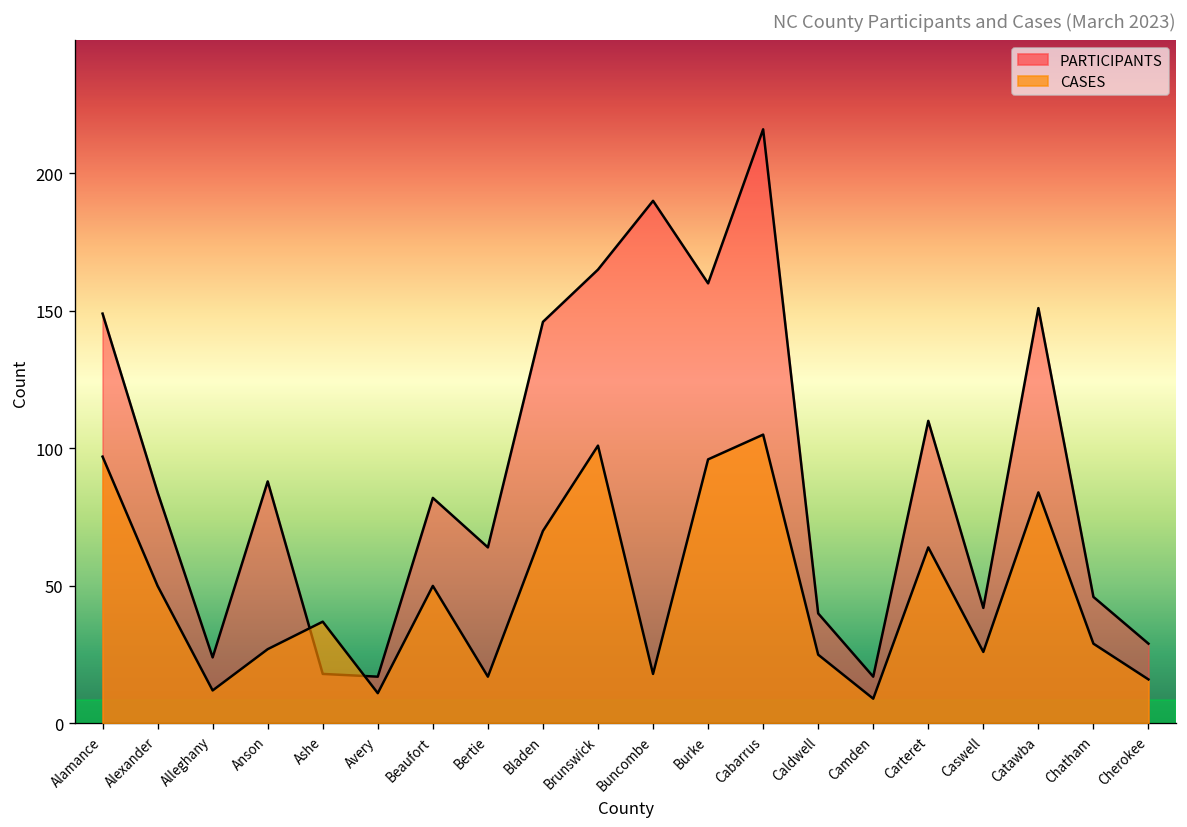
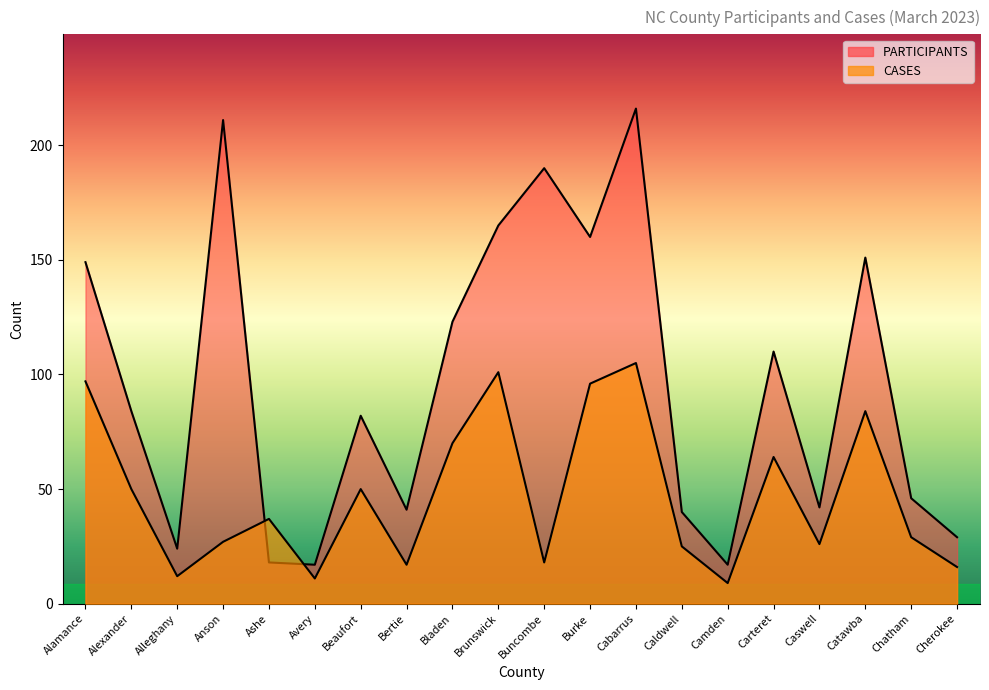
PARTICIPANTS, Anson: 88 -> 211
PARTICIPANTS, Bertie: 64 -> 41
PARTICIPANTS, Bladen: 146 -> 123
